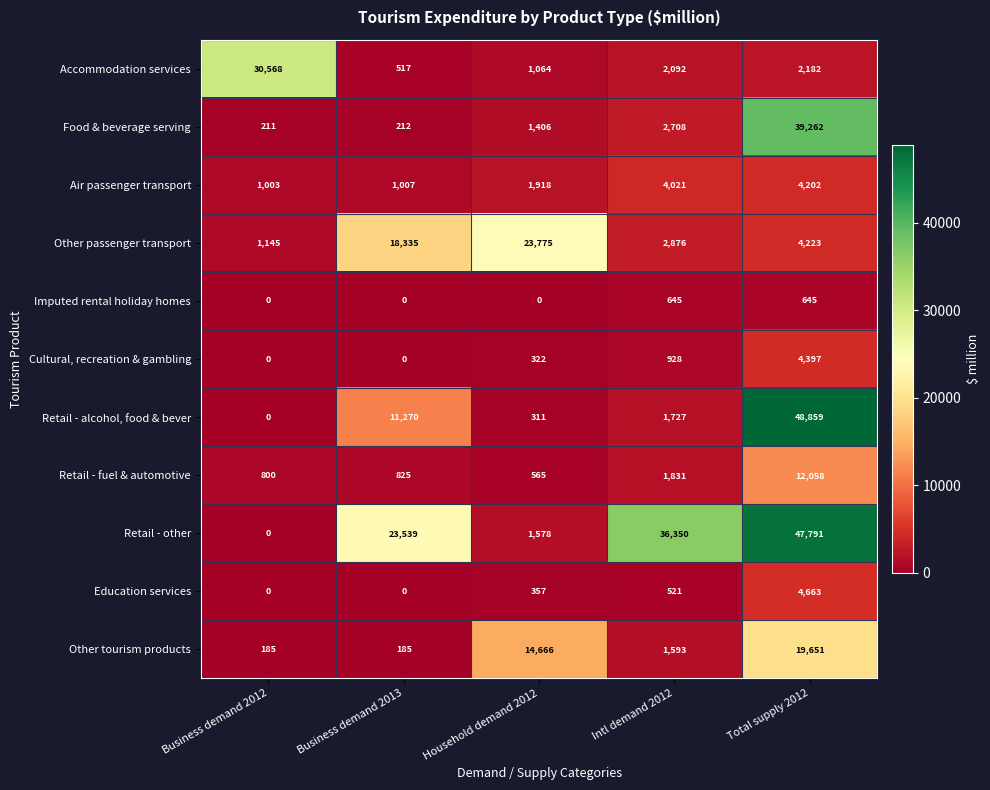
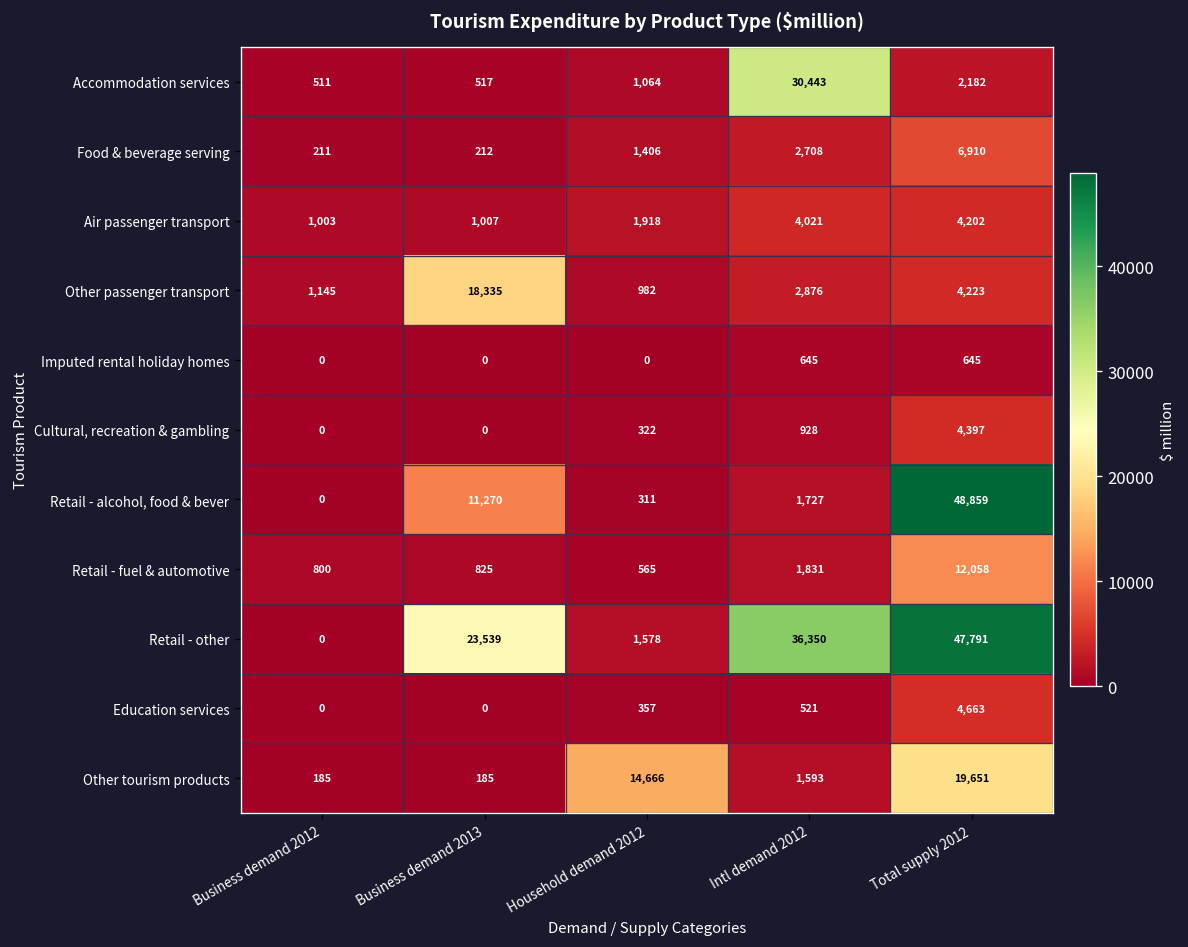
Accommodation services, Business demand 2012: 30,568 -> 511
Accommodation services, Intl demand 2012: 2,092 -> 30,443
Food & beverage serving, Total supply 2012: 39,262 -> 6,910
Other passenger transport, Household demand 2012: 23,775 -> 982
